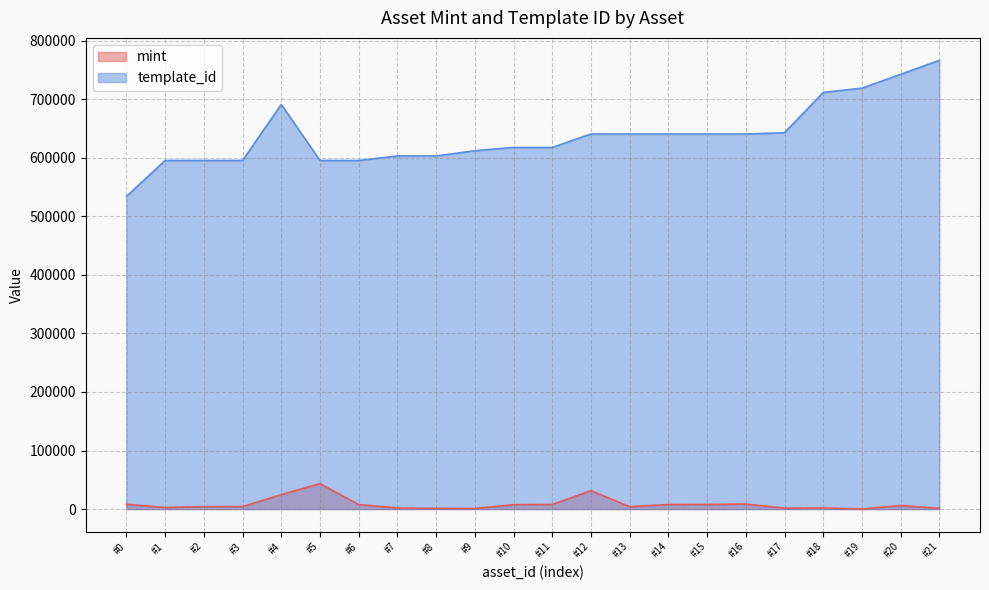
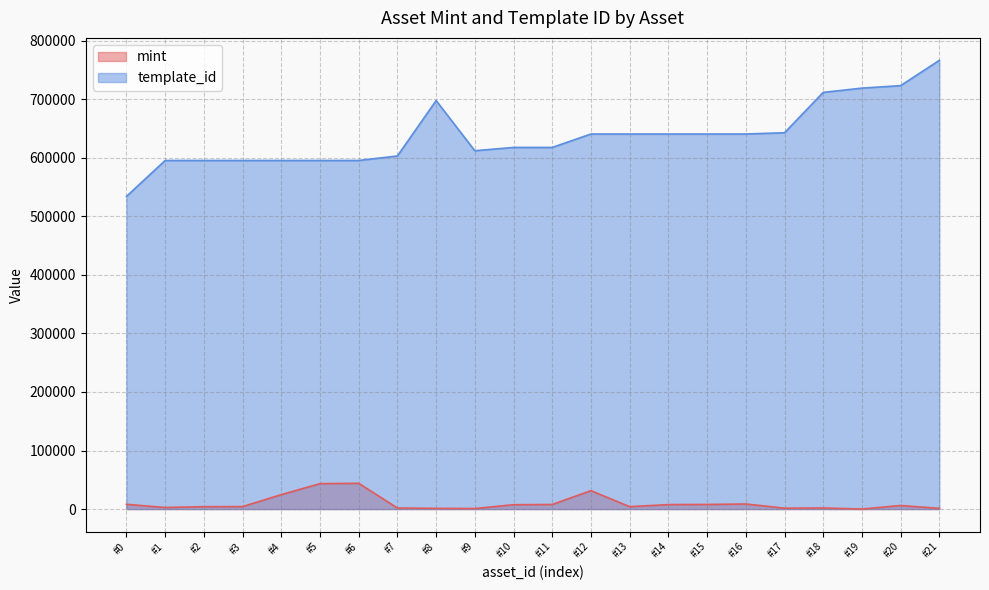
template_id, #4: 690000 -> 600000
mint, #6: 10000 -> 40000
template_id, #8: 600000 -> 700000
template_id, #20: 740000 -> 720000
